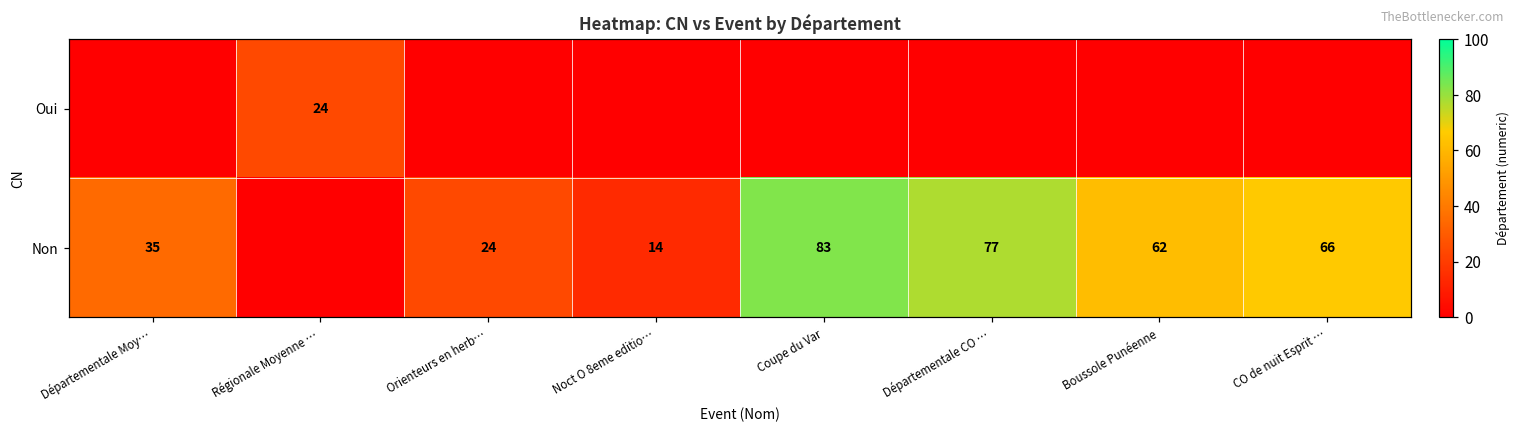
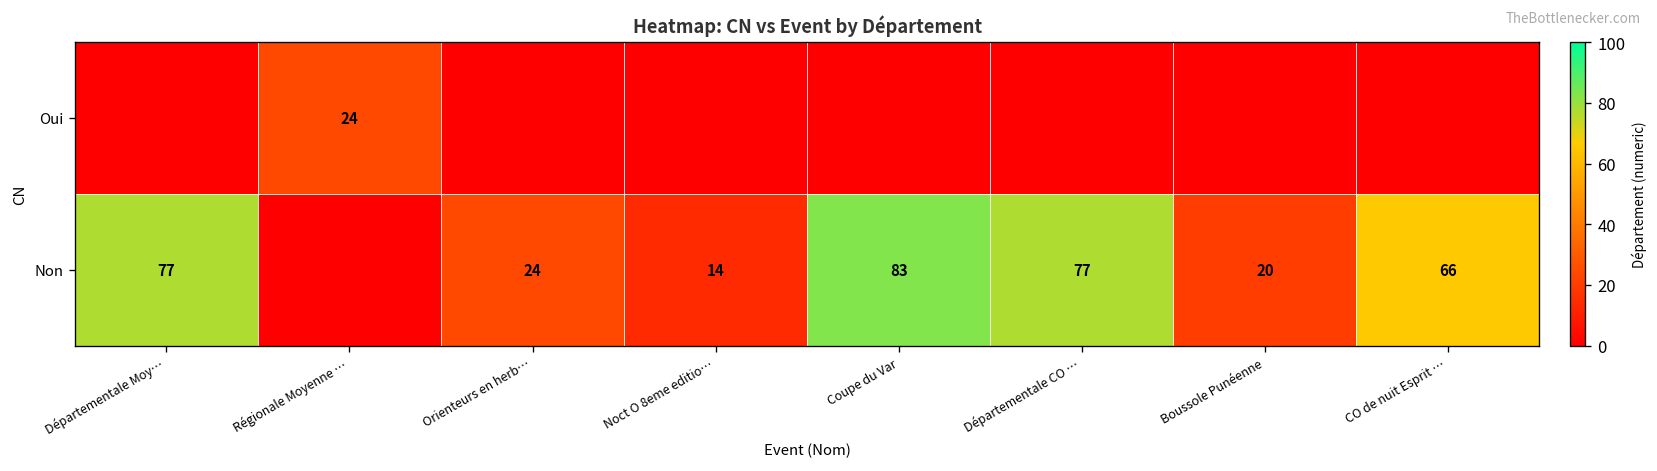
Non, Départementale Moy…: 35 -> 77
Non, Boussole Punéenne: 62 -> 20
